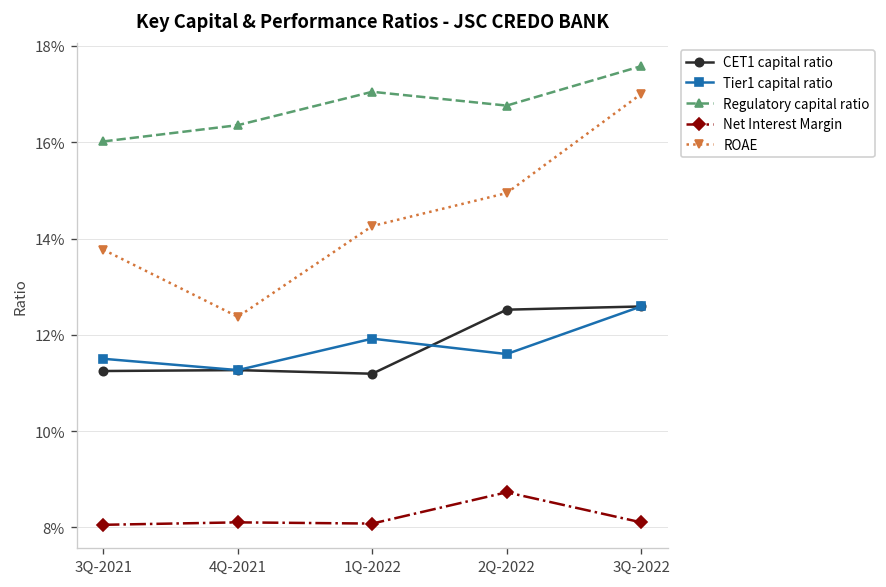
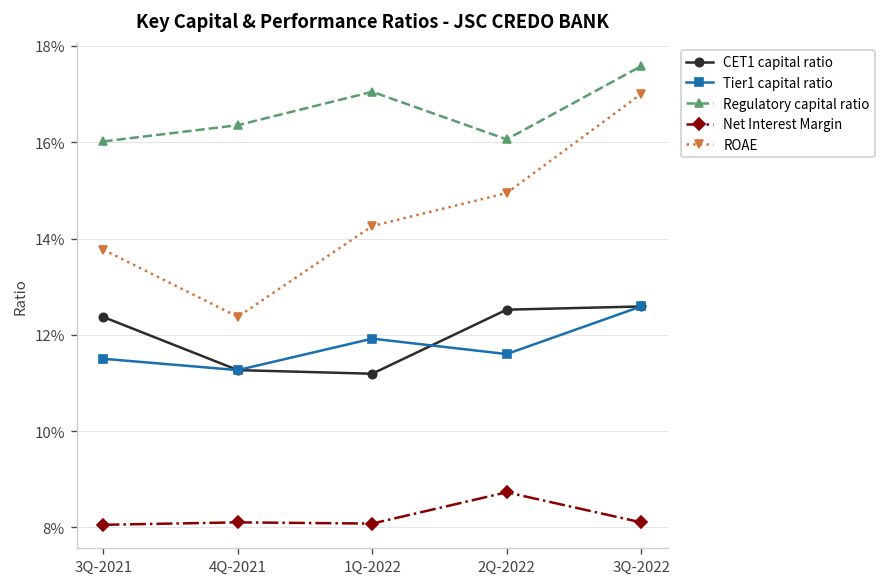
CET1 capital ratio, 3Q-2021: 11.2% -> 12.4%
Regulatory capital ratio, 2Q-2022: 16.8% -> 16.1%
